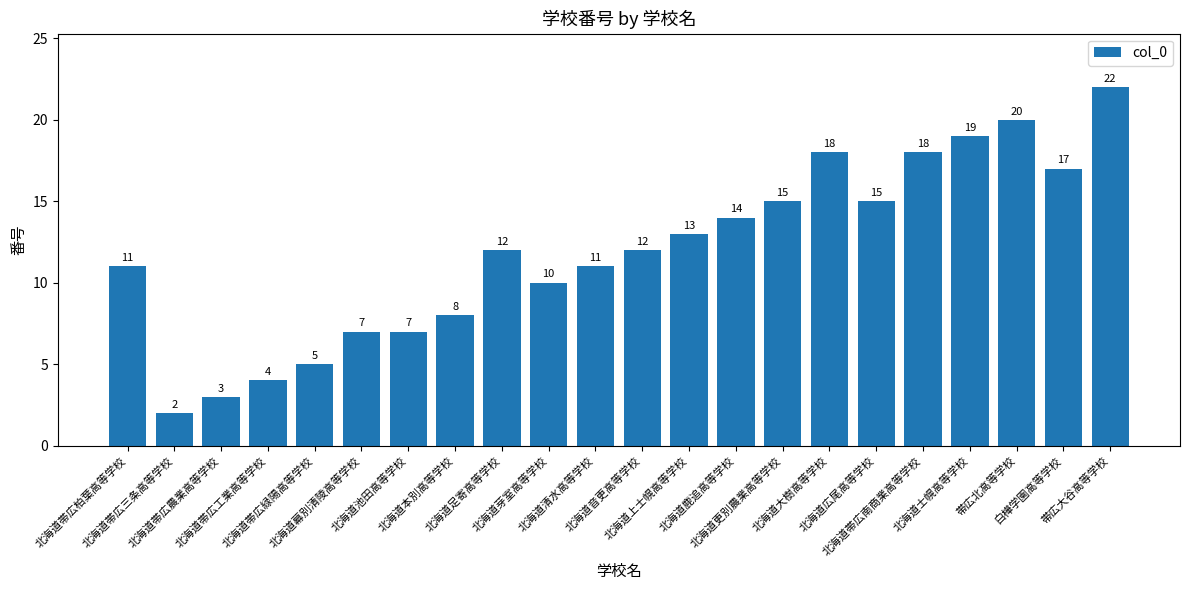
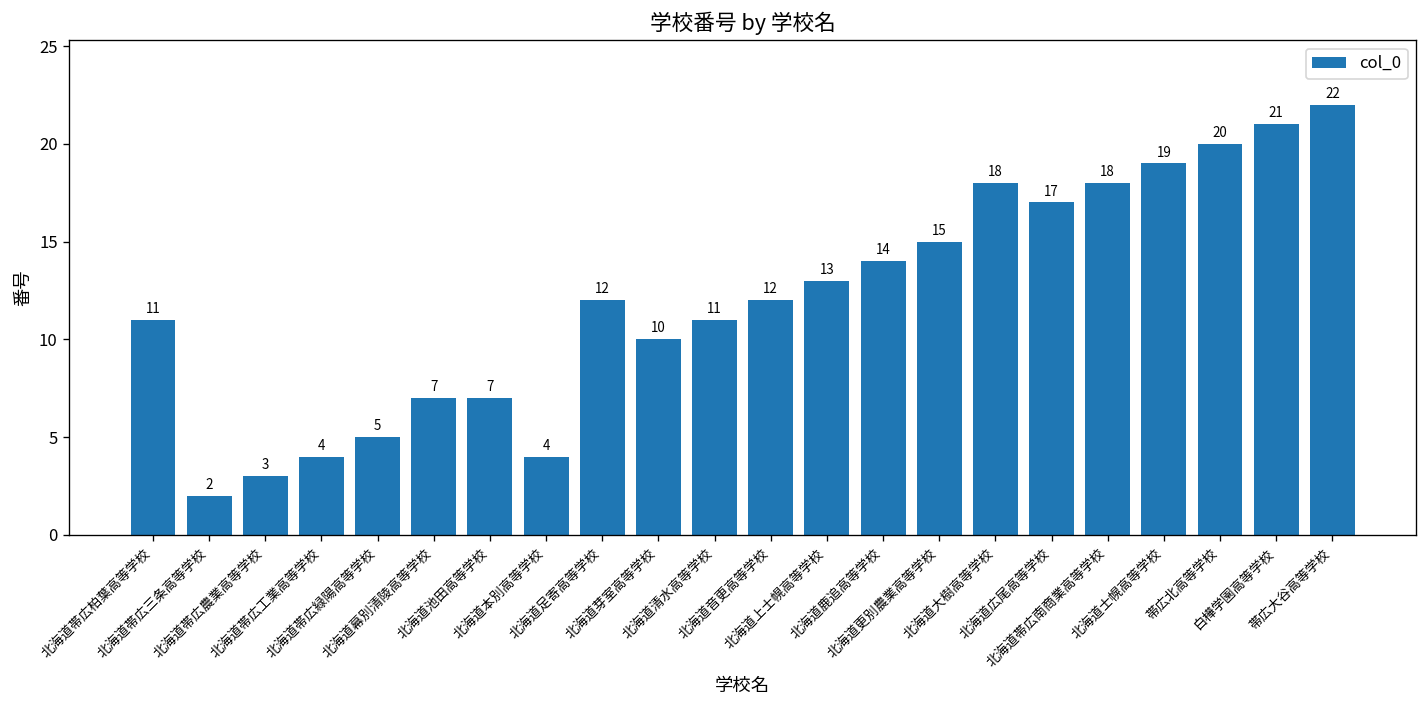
北海道本別高等学校: 8 -> 4
北海道広尾高等学校: 15 -> 17
白樺学園高等学校: 17 -> 21
